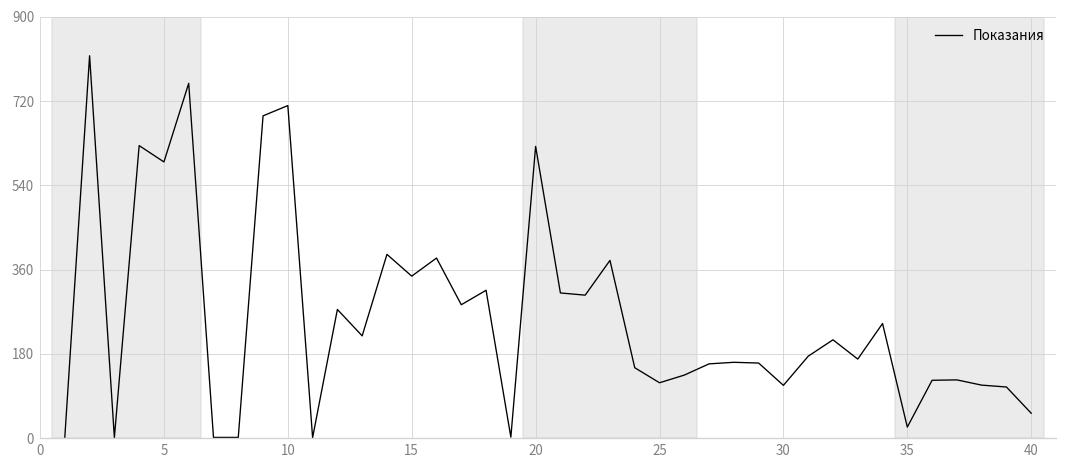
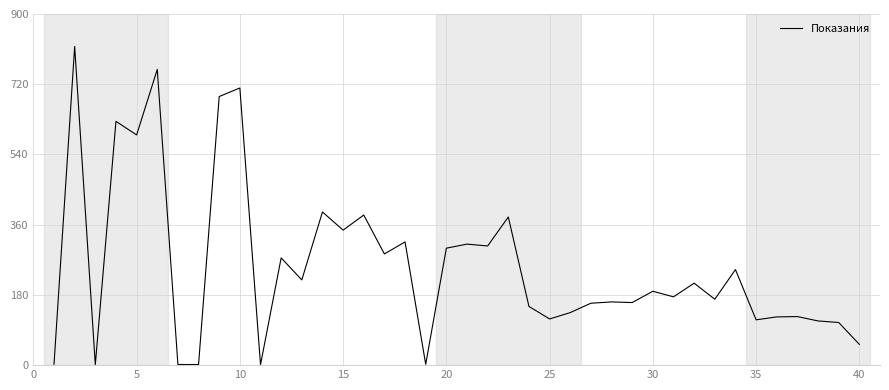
20: 620 -> 300
30: 110 -> 190
35: 20 -> 120
